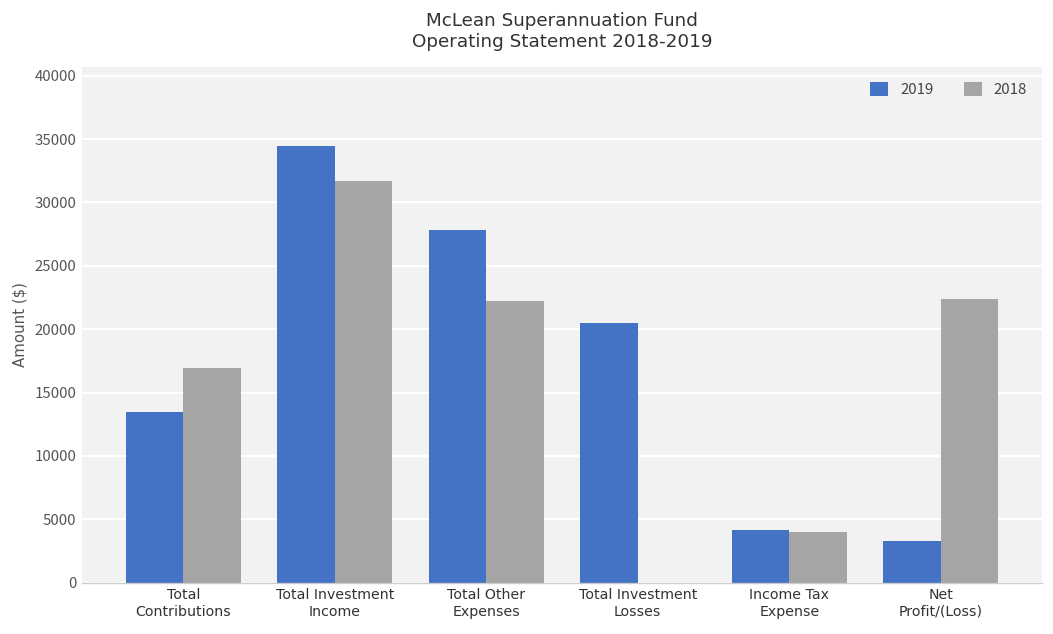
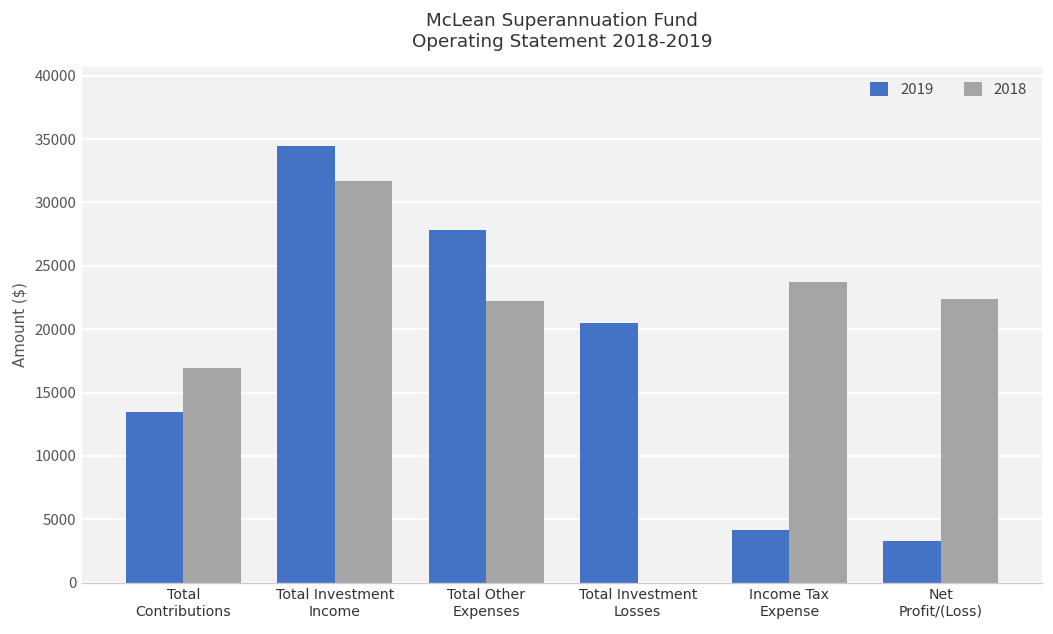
2018, Income Tax Expense: 4000 -> 23700
